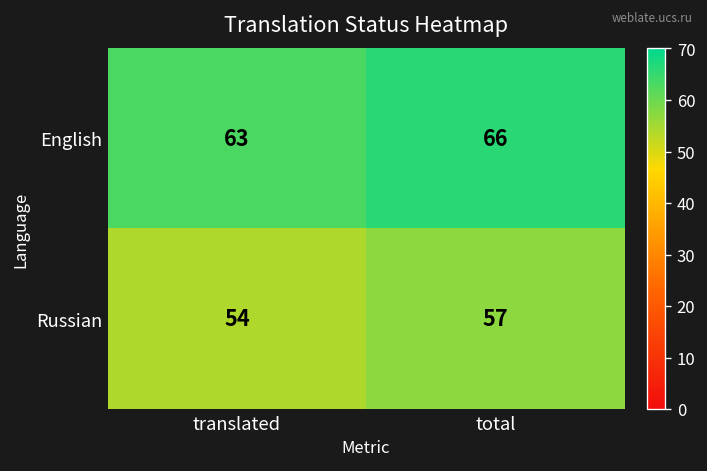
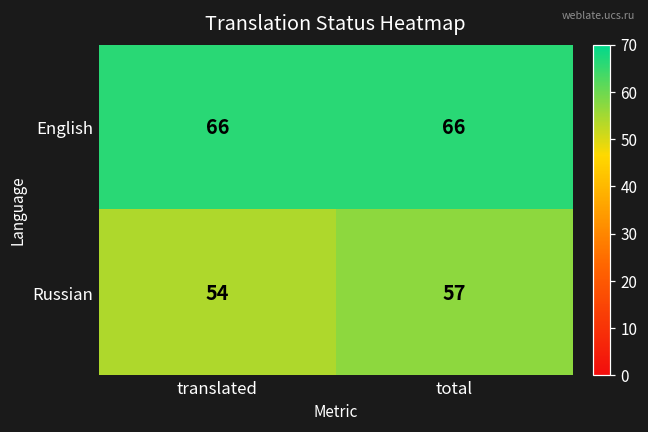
English, translated: 63 -> 66
